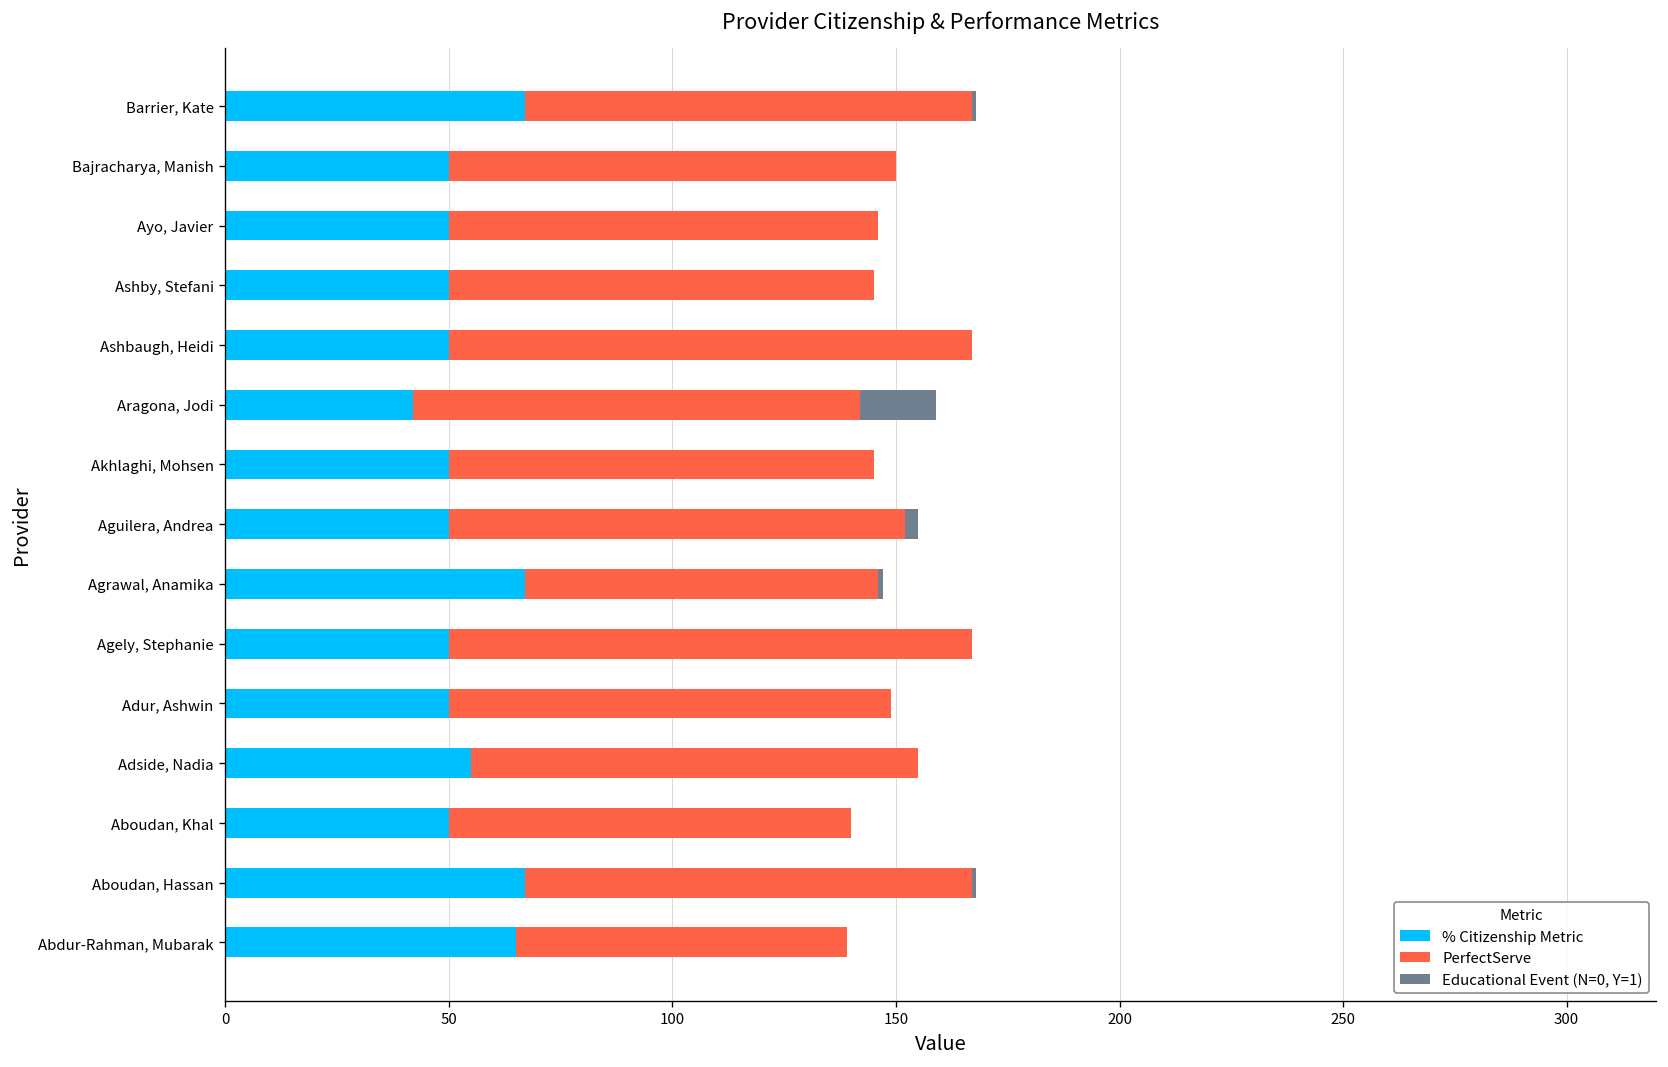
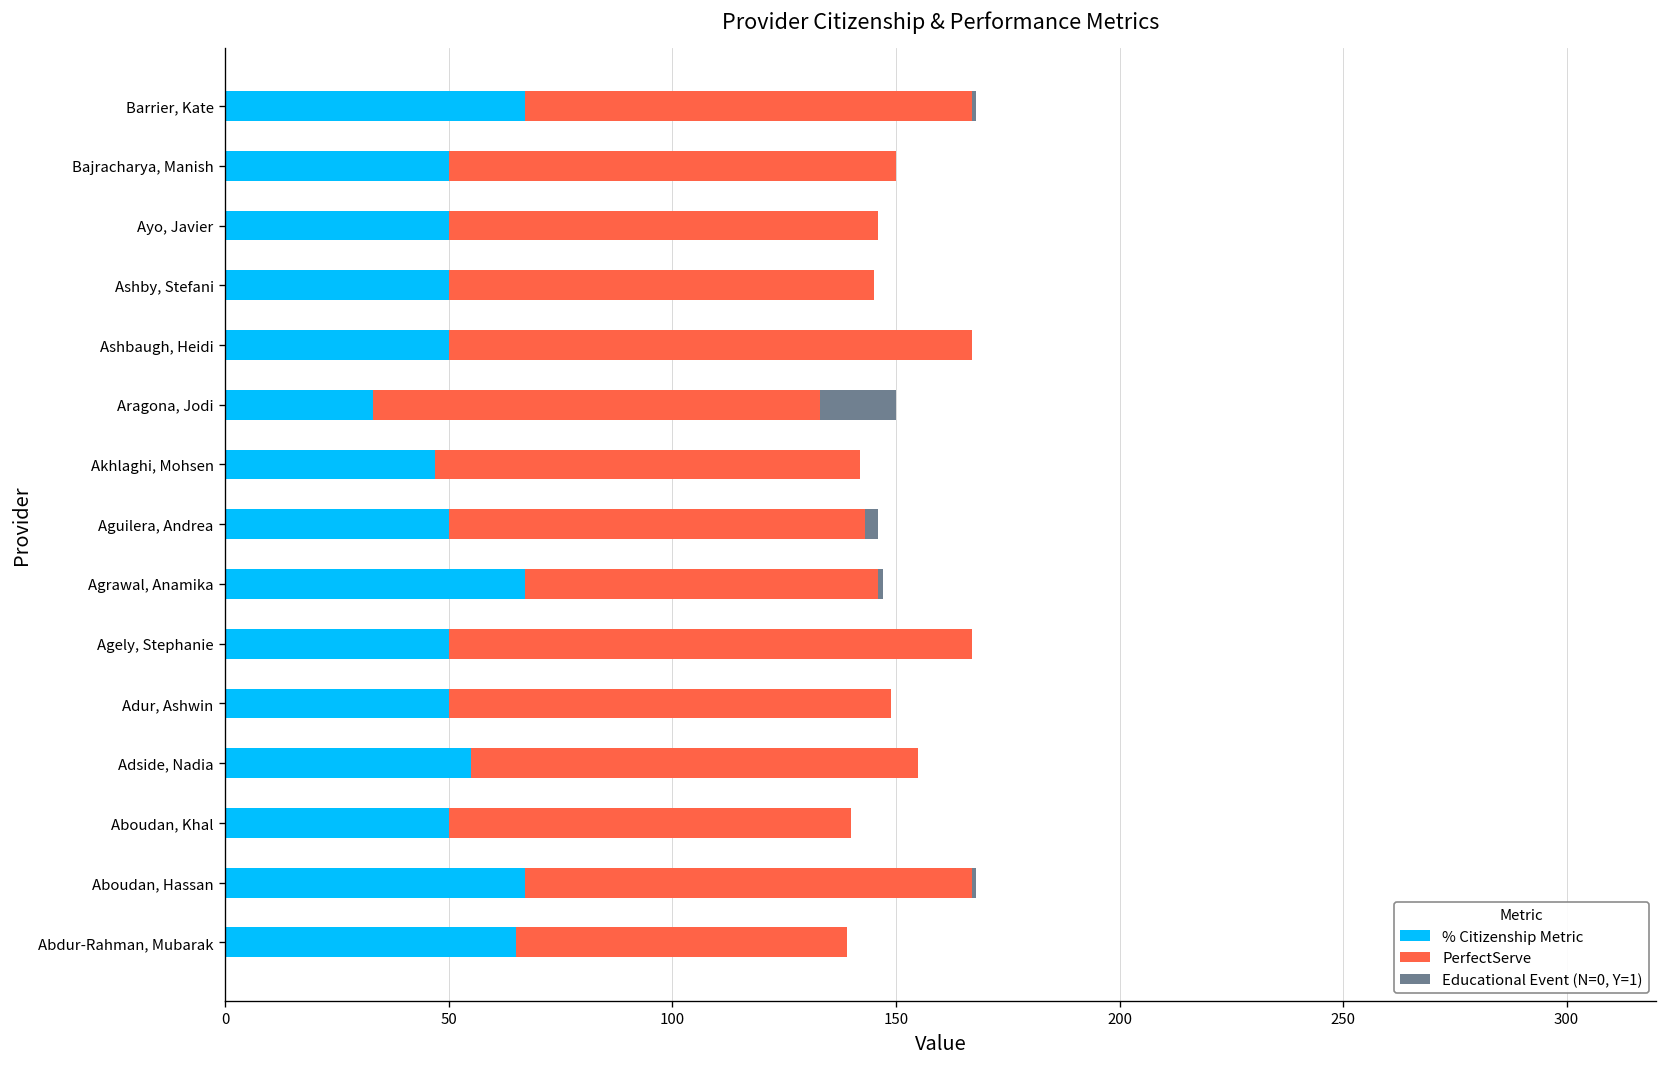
% Citizenship Metric, Aragona, Jodi: 42 -> 33
% Citizenship Metric, Akhlaghi, Mohsen: 50 -> 47
PerfectServe, Aguilera, Andrea: 102 -> 93
